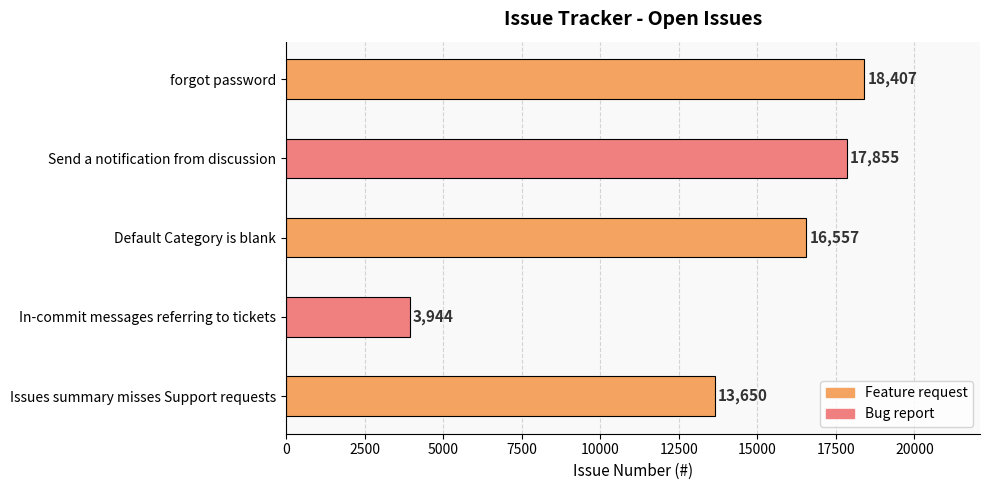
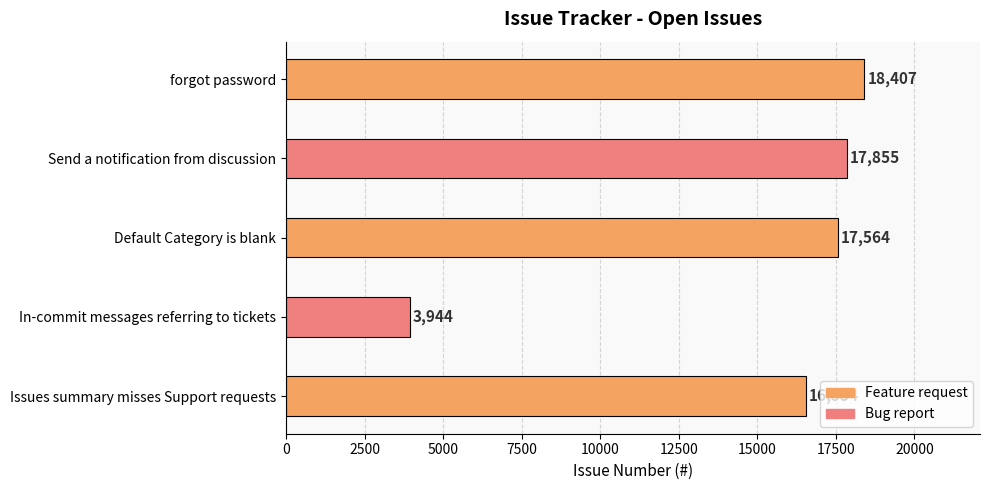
Default Category is blank: 16,557 -> 17,564
Issues summary misses Support requests: 13700 -> 16600
